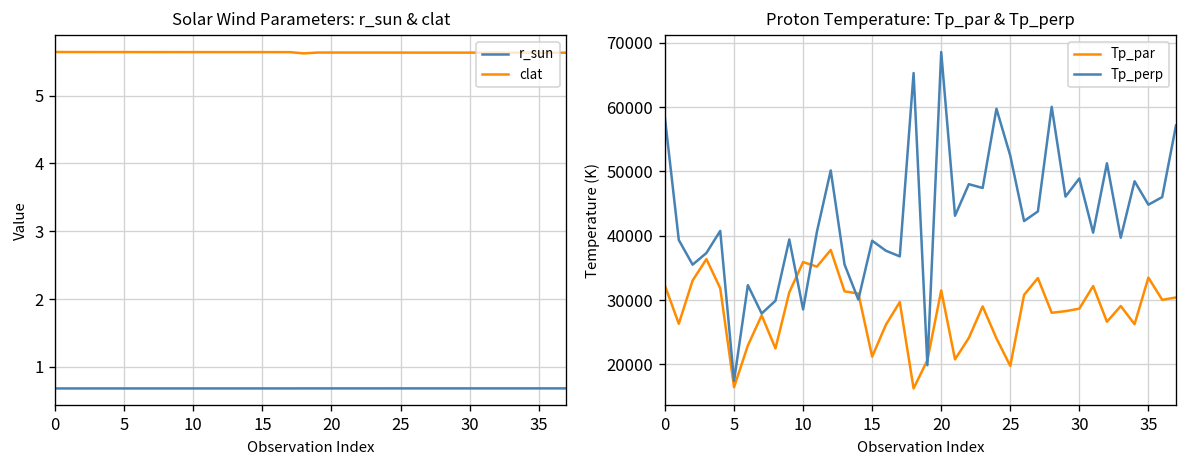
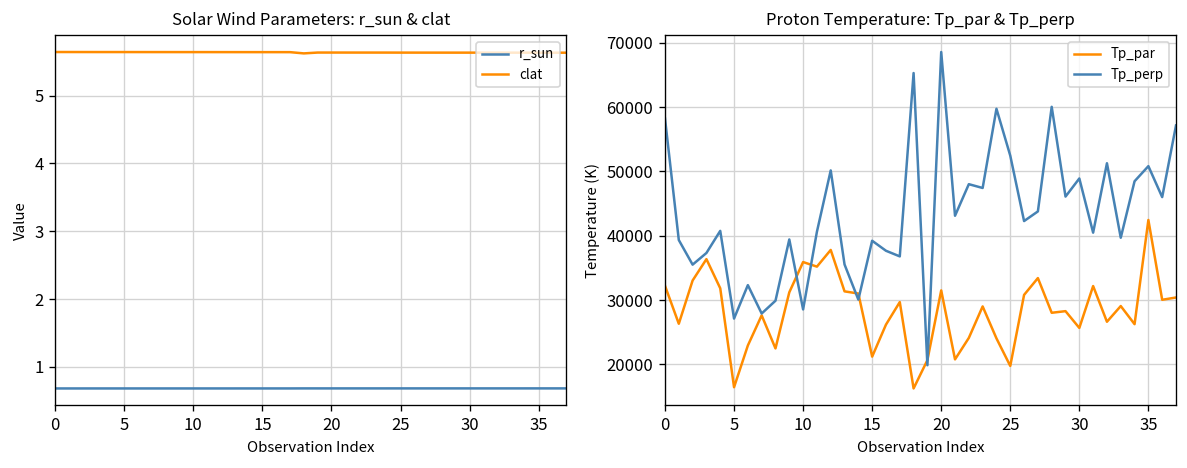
Proton Temperature: Tp_par & Tp_perp, Tp_perp, 5: 17000 -> 27000
Proton Temperature: Tp_par & Tp_perp, Tp_par, 30: 29000 -> 26000
Proton Temperature: Tp_par & Tp_perp, Tp_par, 35: 33000 -> 42000
Proton Temperature: Tp_par & Tp_perp, Tp_perp, 35: 45000 -> 51000
